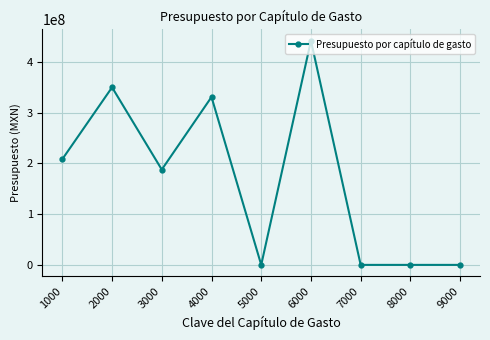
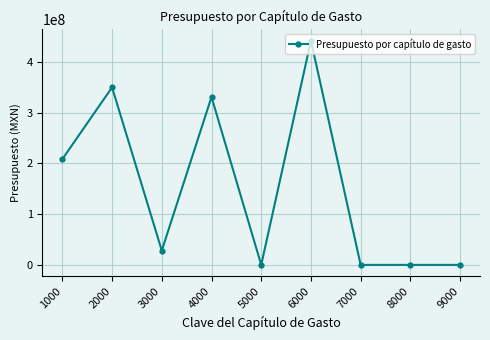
3000: 190000000 -> 30000000
